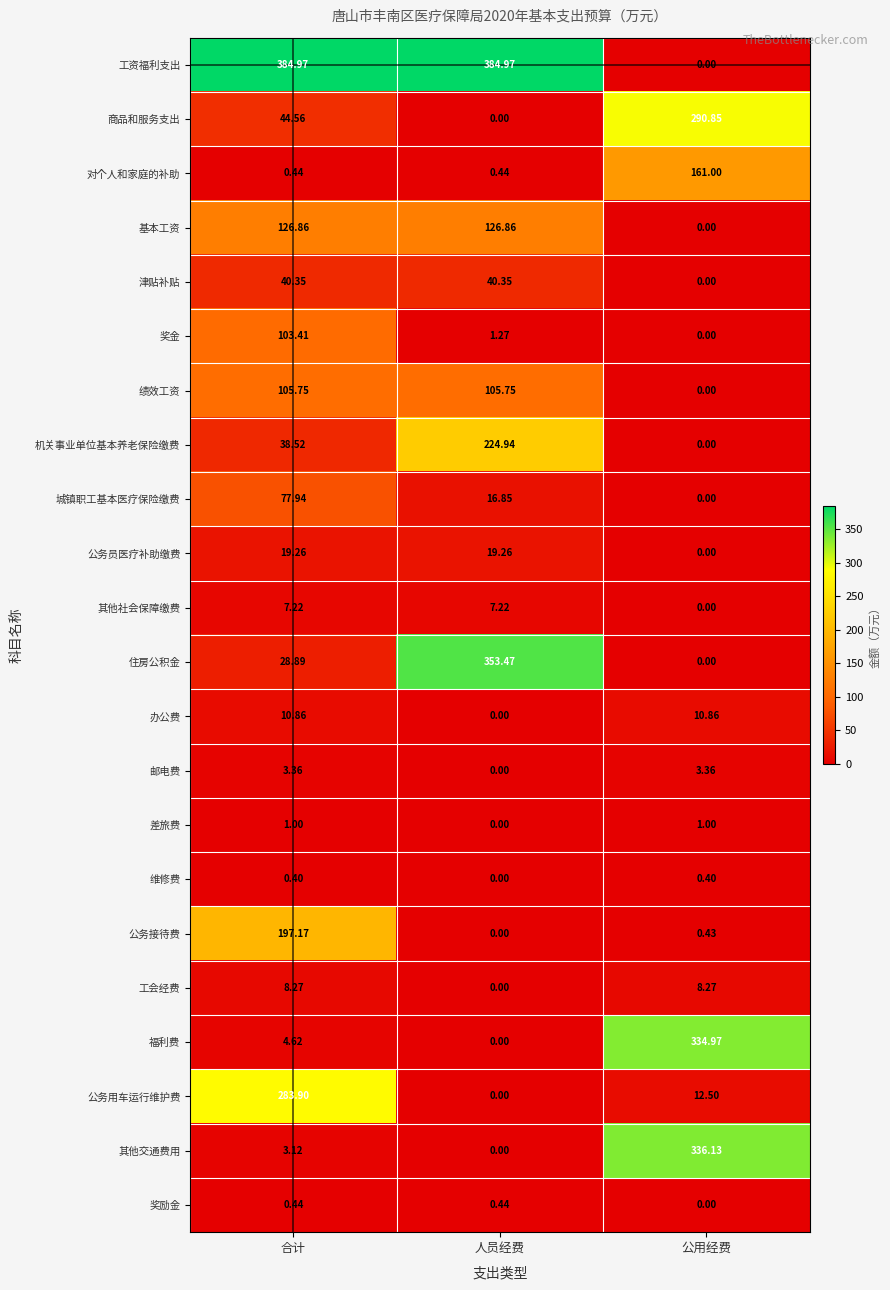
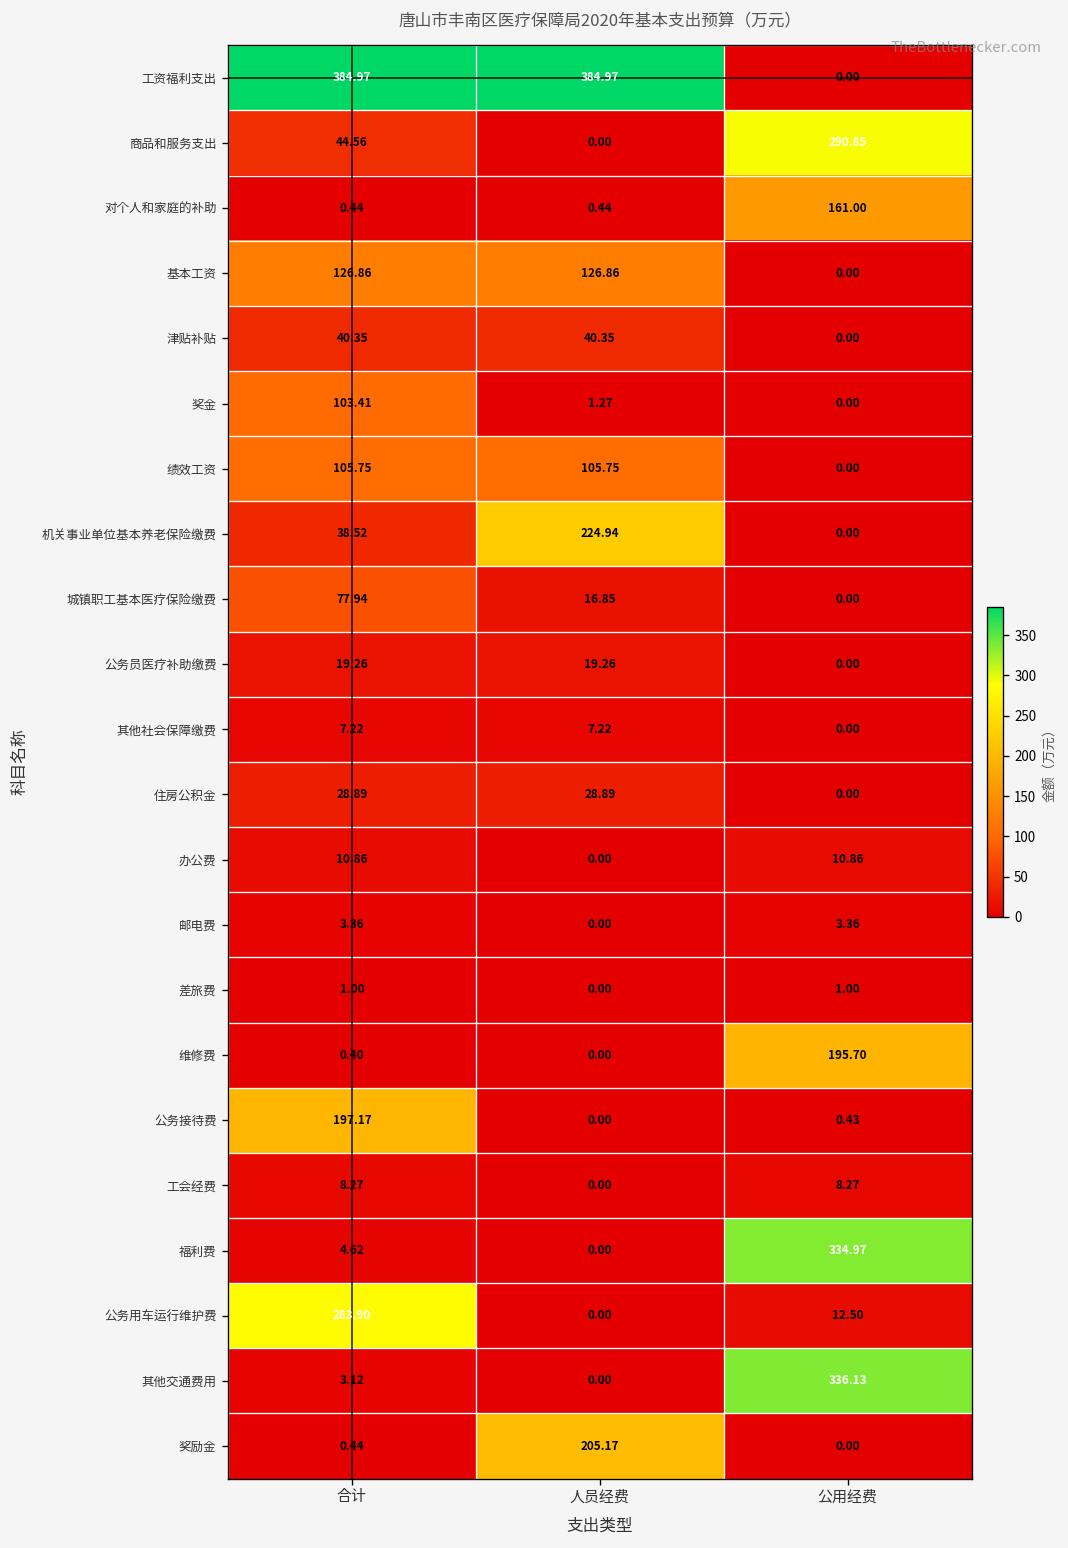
住房公积金, 人员经费: 353.47 -> 28.89
维修费, 公用经费: 0.40 -> 195.70
奖励金, 人员经费: 0.44 -> 205.17
